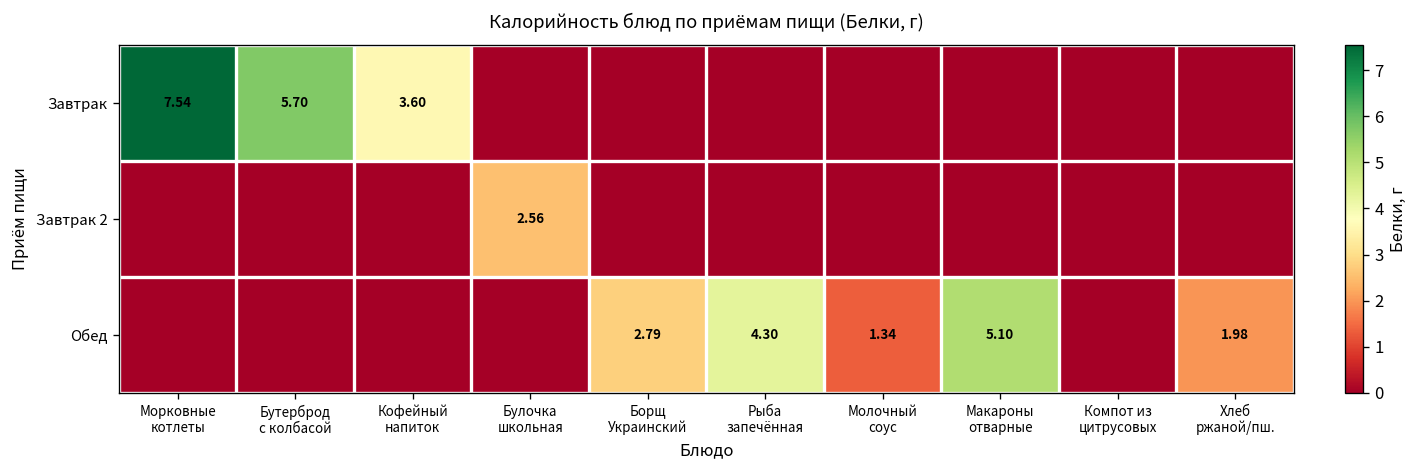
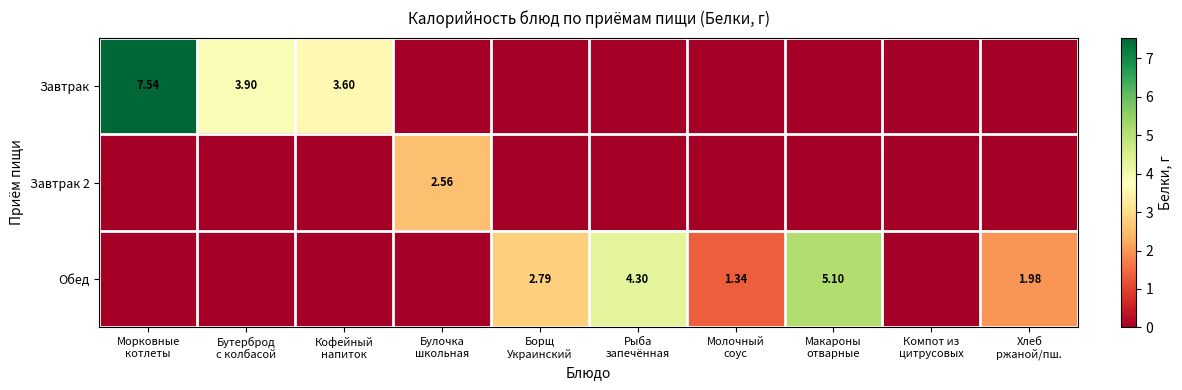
Завтрак, Бутерброд с колбасой: 5.70 -> 3.90
